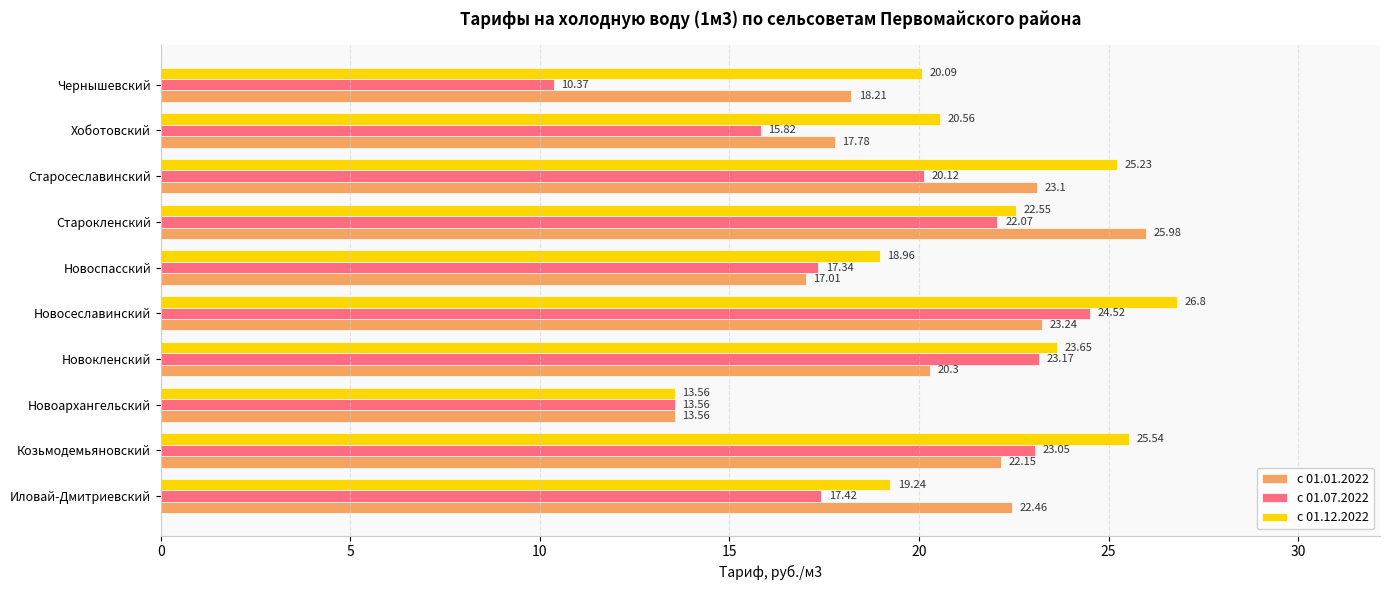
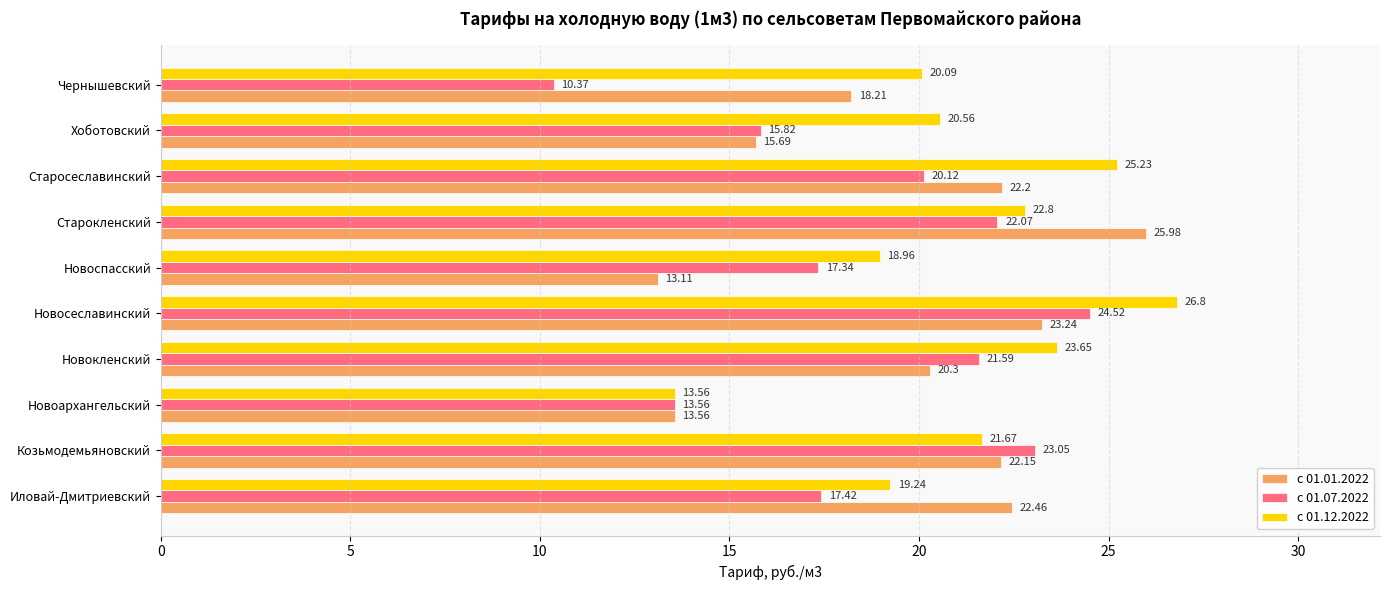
c 01.01.2022, Хоботовский: 17.78 -> 15.69
c 01.01.2022, Старосеславинский: 23.1 -> 22.2
с 01.12.2022, Старокленский: 22.55 -> 22.8
c 01.01.2022, Новоспасский: 17.01 -> 13.11
с 01.07.2022, Новокленский: 23.17 -> 21.59
с 01.12.2022, Козьмодемьяновский: 25.54 -> 21.67
